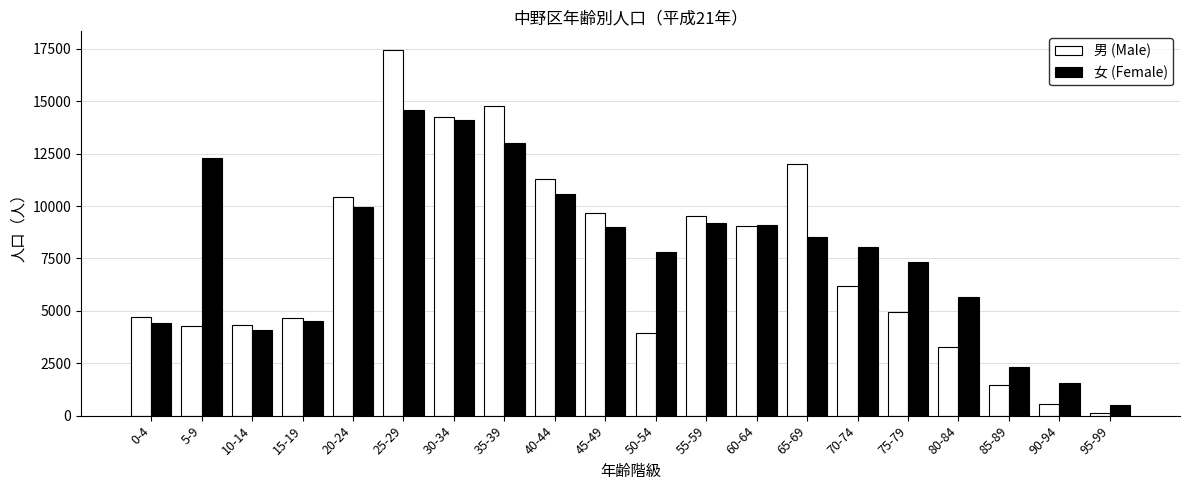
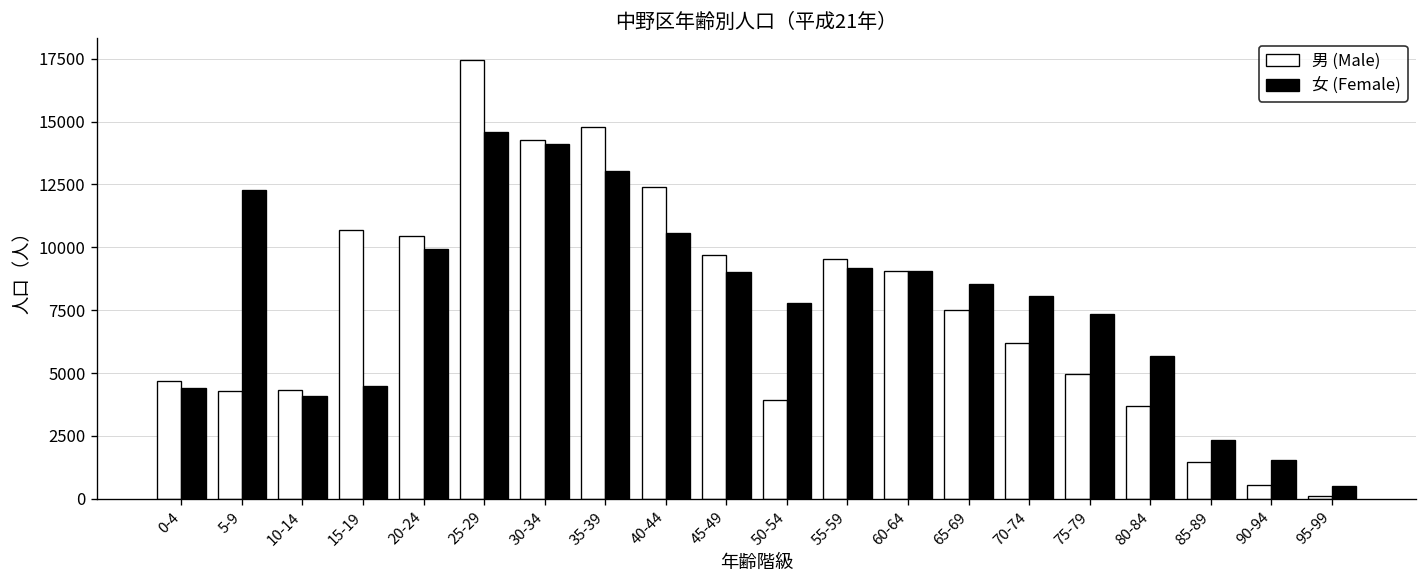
男 (Male), 15-19: 4700 -> 10700
男 (Male), 40-44: 11300 -> 12400
男 (Male), 65-69: 12000 -> 7500
男 (Male), 80-84: 3300 -> 3700
